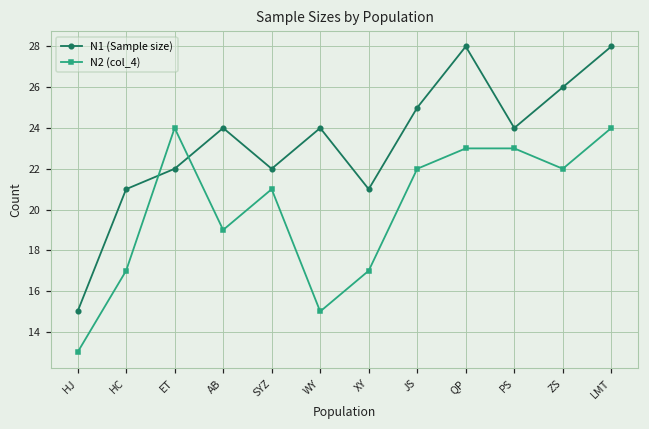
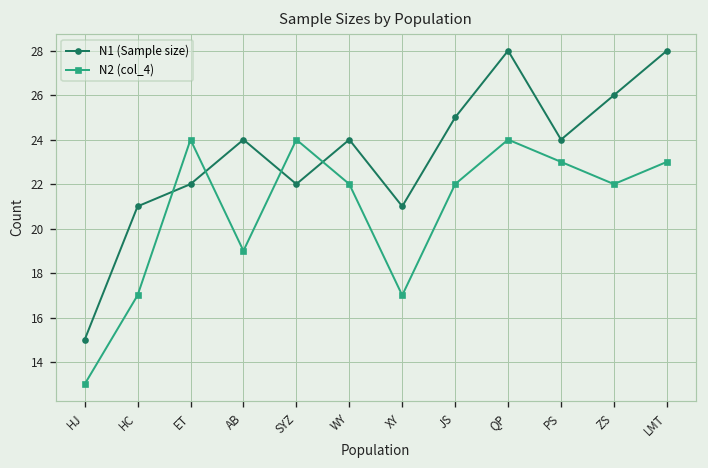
N2 (col_4), SYZ: 21 -> 24
N2 (col_4), WY: 15 -> 22
N2 (col_4), QP: 23 -> 24
N2 (col_4), LMT: 24 -> 23
